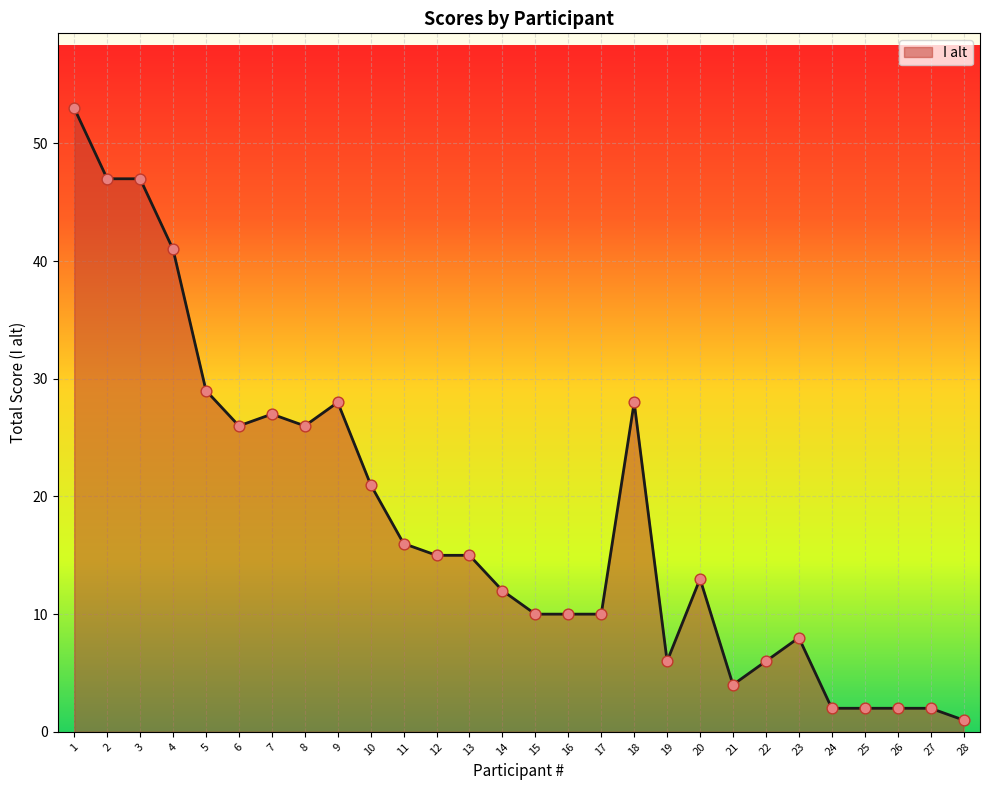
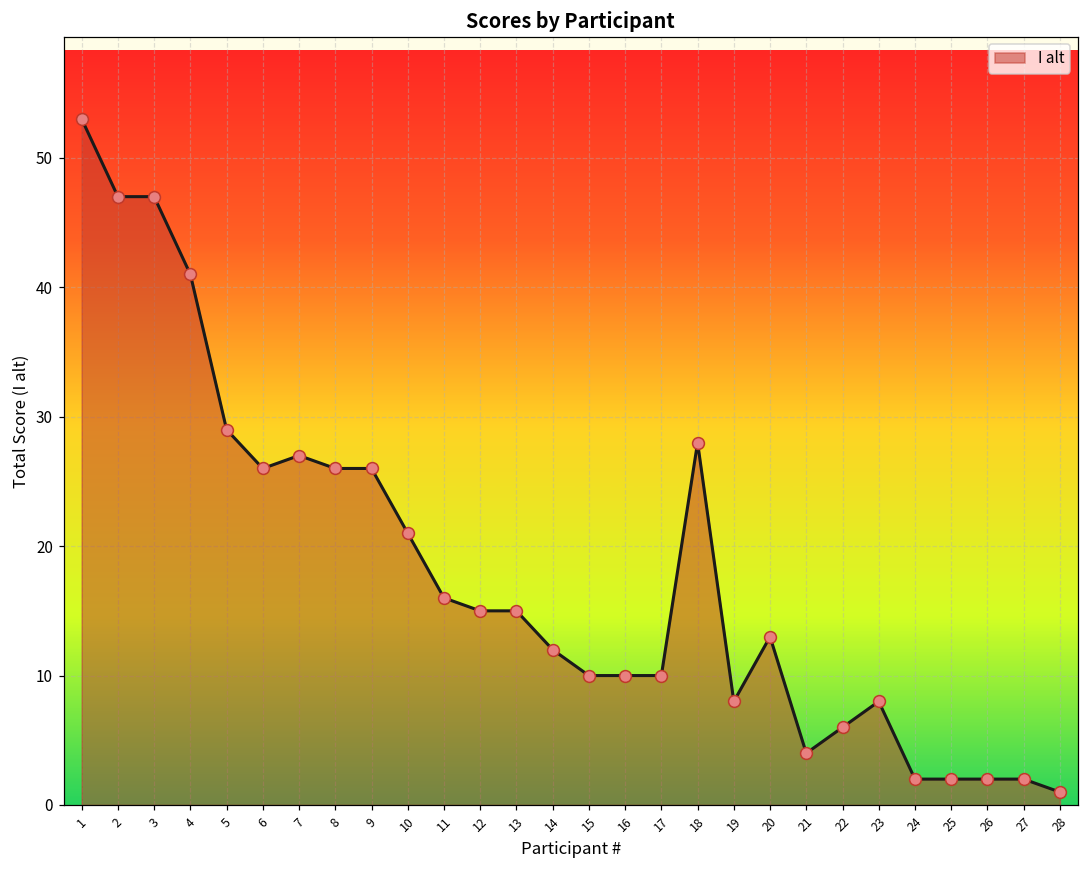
9: 28 -> 26
19: 6 -> 8
